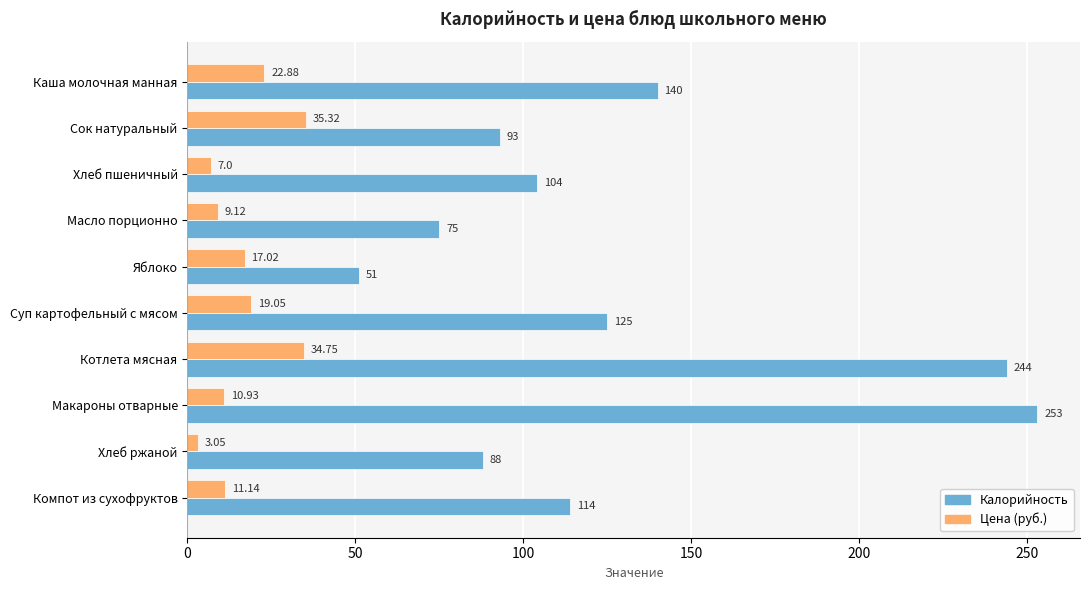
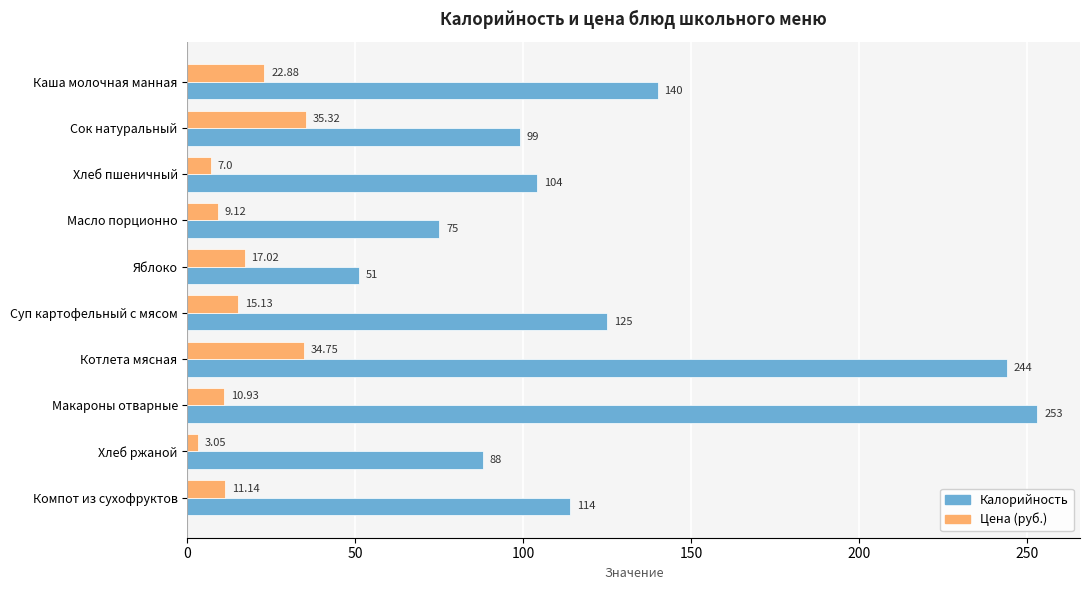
Калорийность, Сок натуральный: 93 -> 99
Цена (руб.), Суп картофельный с мясом: 19.05 -> 15.13
